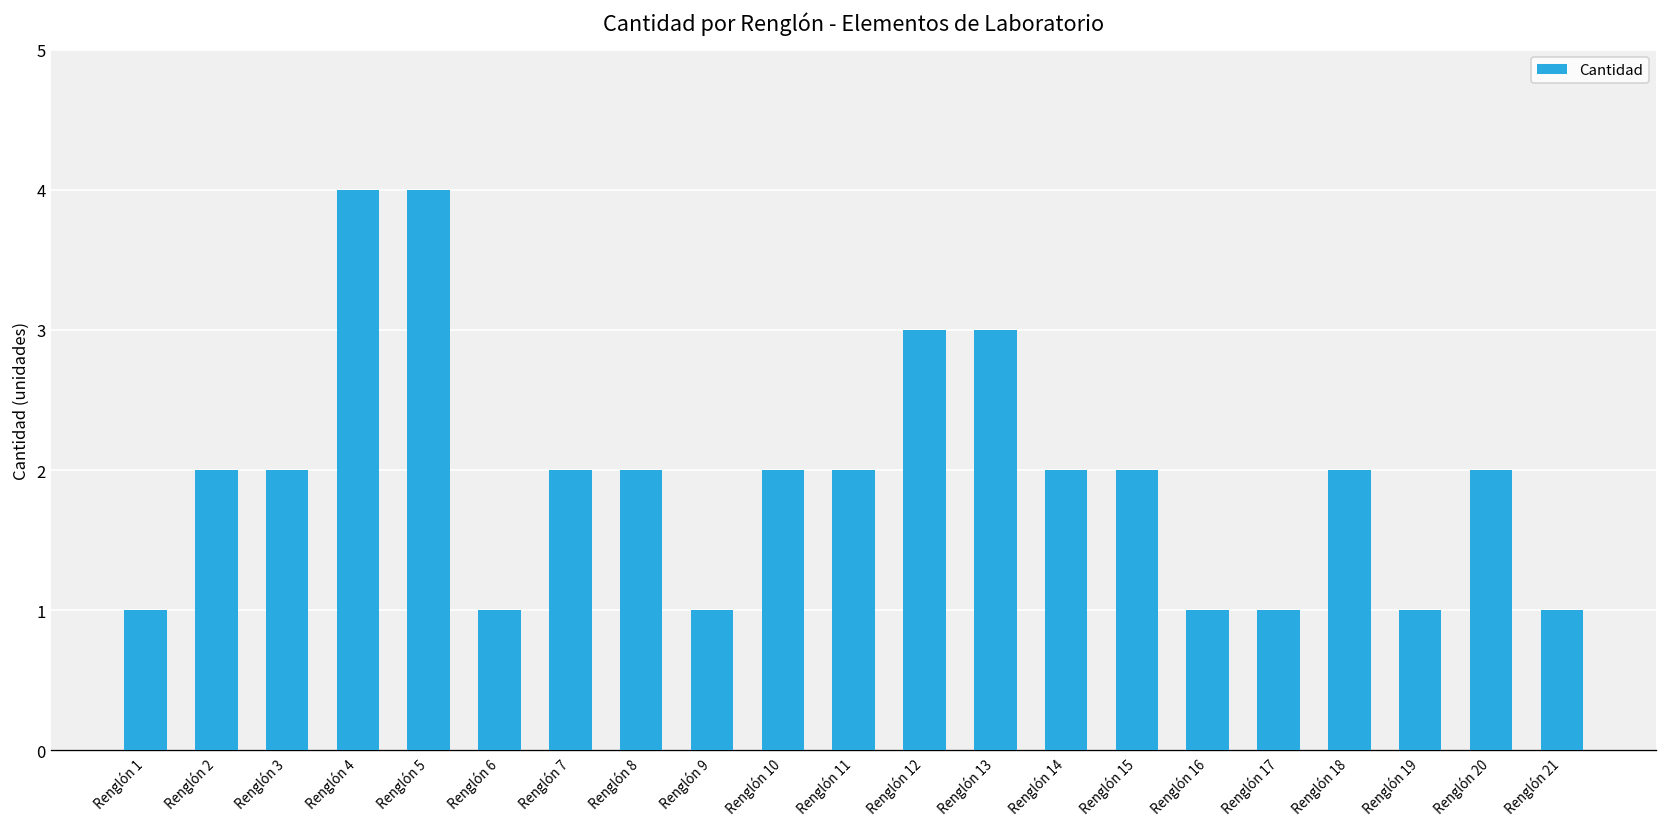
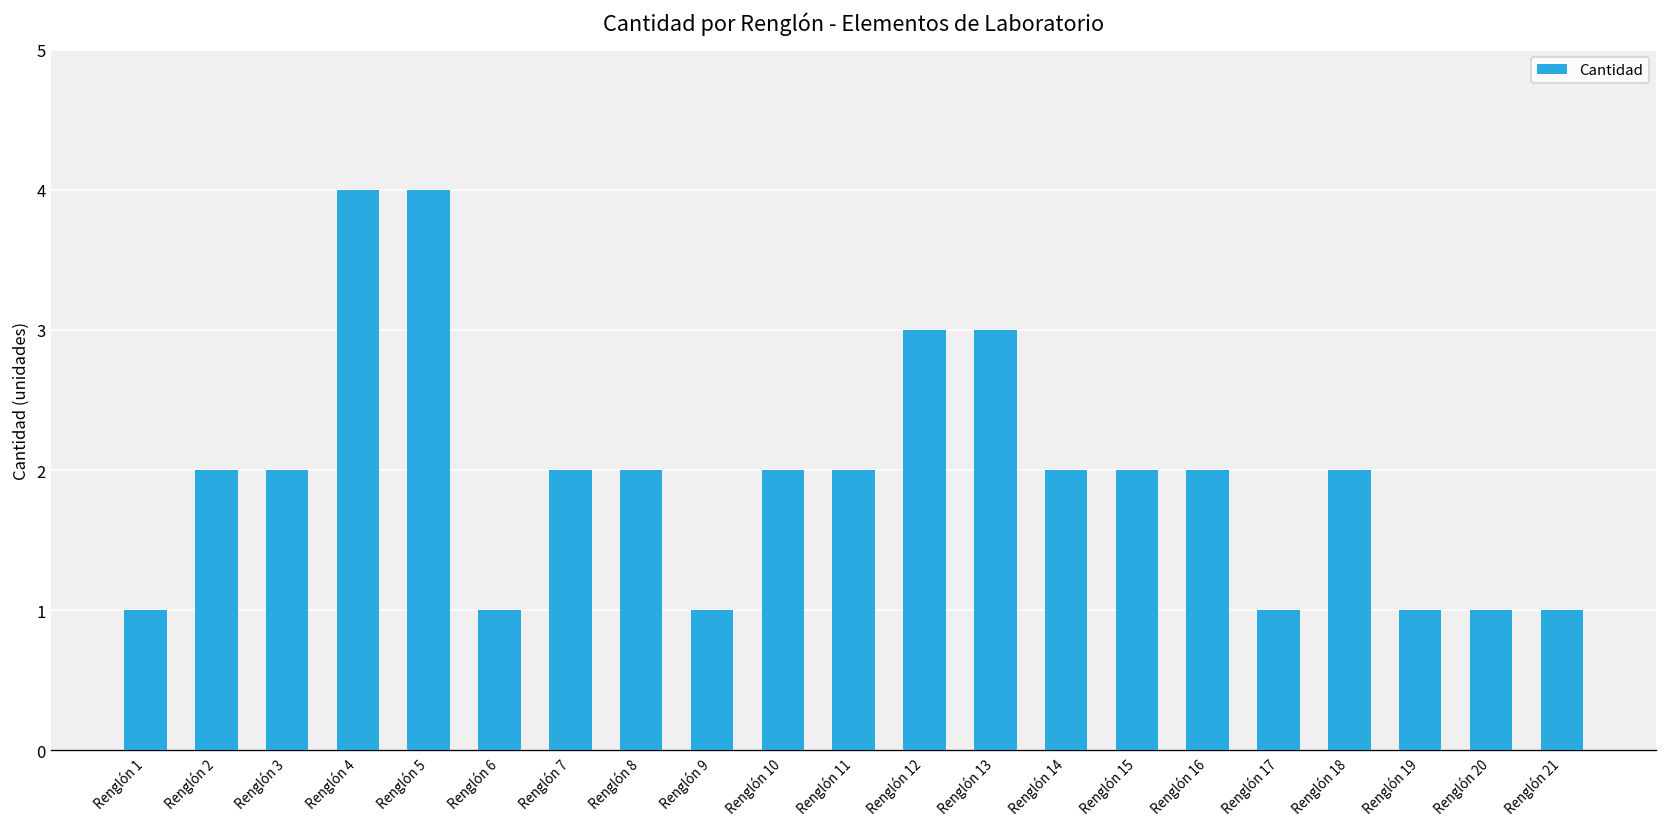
Renglón 16: 1 -> 2
Renglón 20: 2 -> 1
